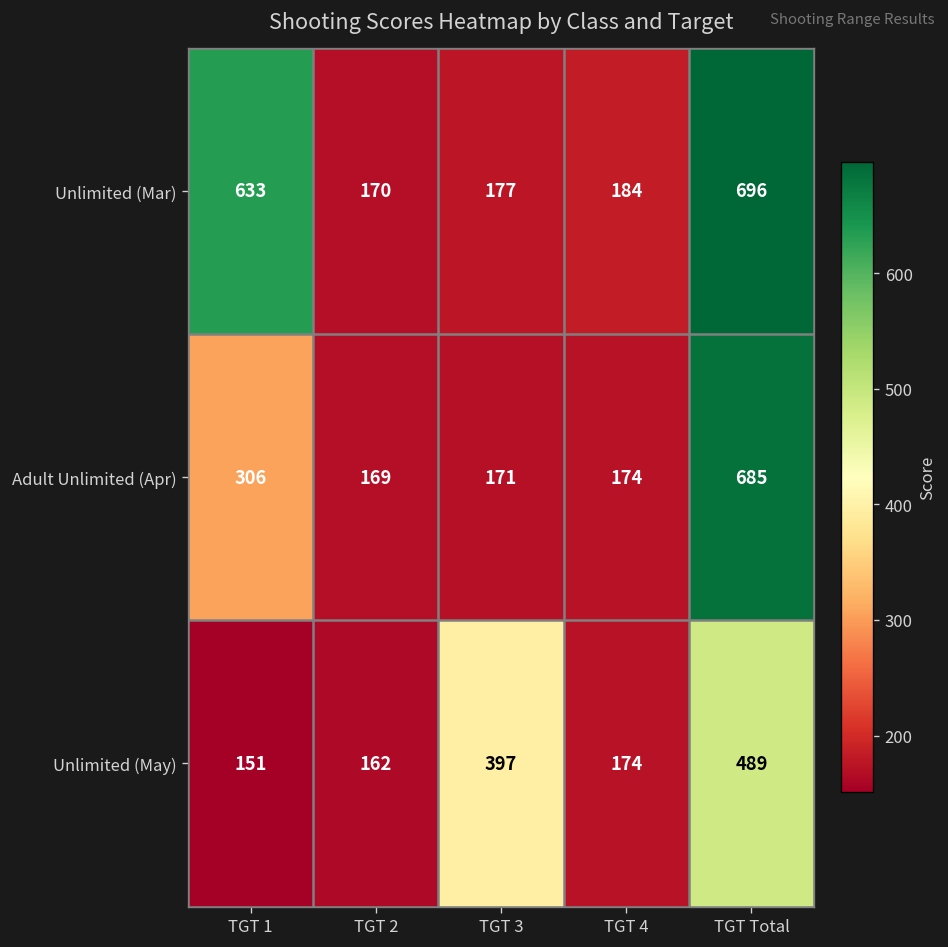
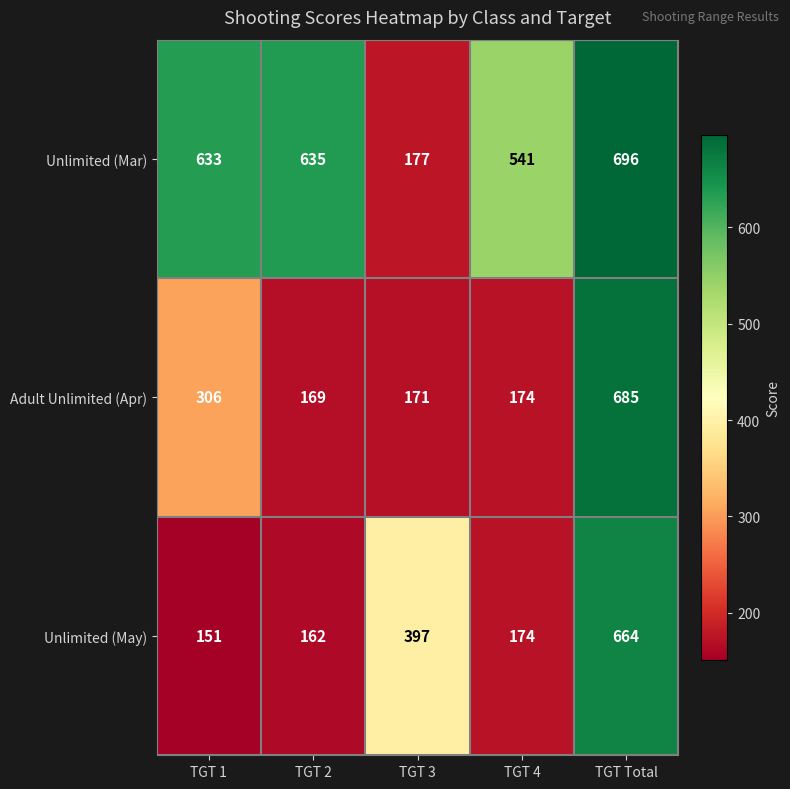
Unlimited (Mar), TGT 2: 170 -> 635
Unlimited (Mar), TGT 4: 184 -> 541
Unlimited (May), TGT Total: 489 -> 664
